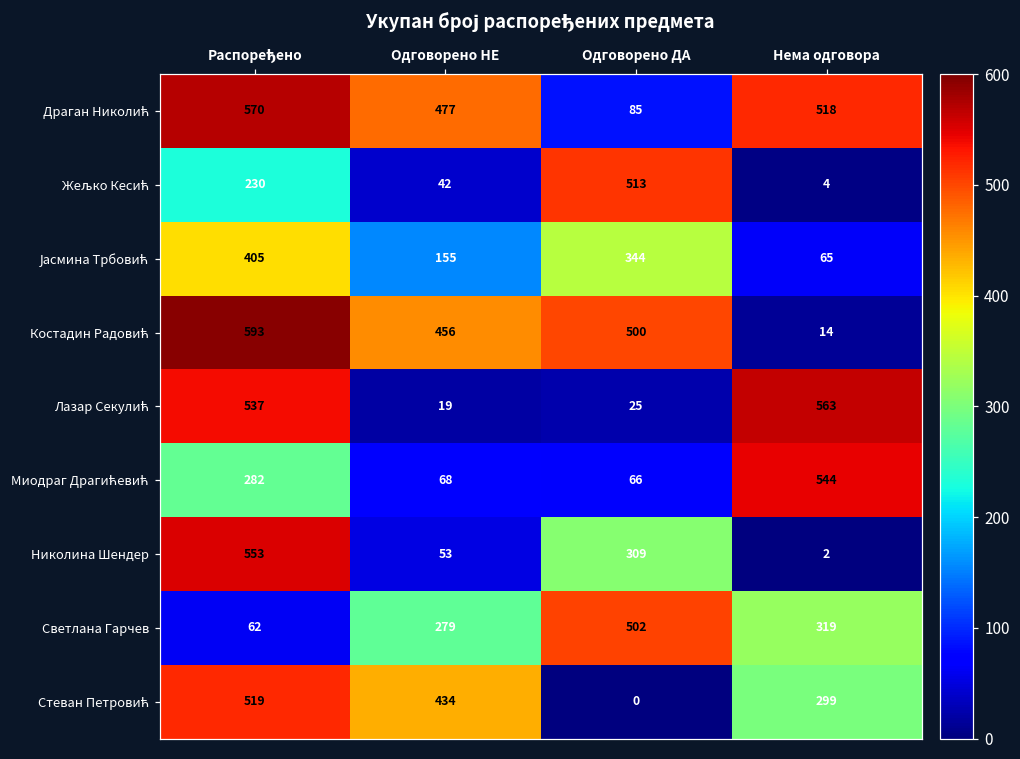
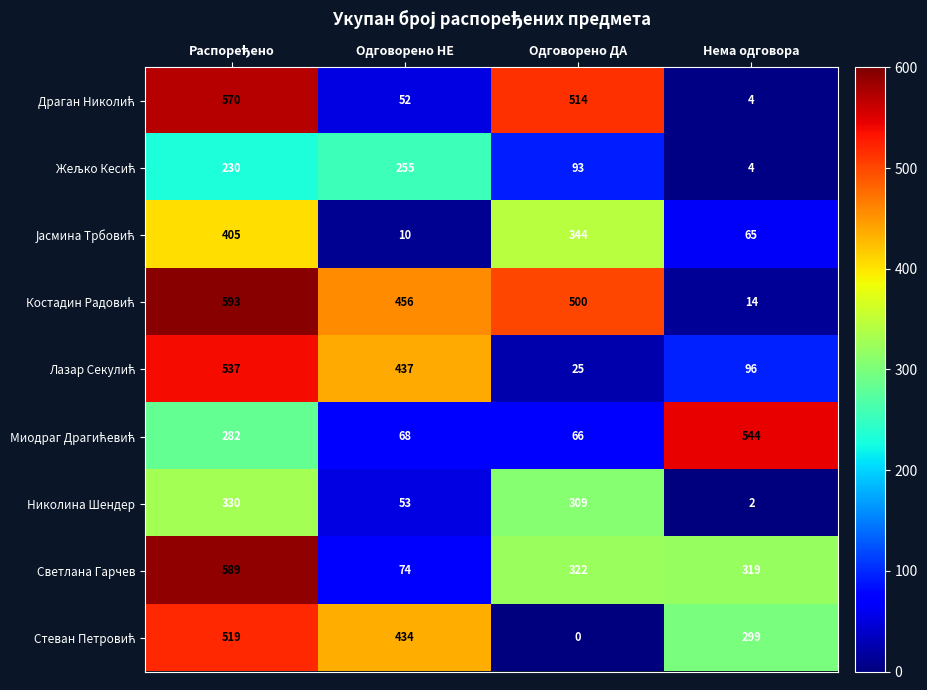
Драган Николић, Одговорено НЕ: 477 -> 52
Драган Николић, Одговорено ДА: 85 -> 514
Драган Николић, Нема одговора: 518 -> 4
Жељко Кесић, Одговорено НЕ: 42 -> 255
Жељко Кесић, Одговорено ДА: 513 -> 93
Јасмина Трбовић, Одговорено НЕ: 155 -> 10
Лазар Секулић, Одговорено НЕ: 19 -> 437
Лазар Секулић, Нема одговора: 563 -> 96
Николина Шендер, Распоређено: 553 -> 330
Светлана Гарчев, Распоређено: 62 -> 589
Светлана Гарчев, Одговорено НЕ: 279 -> 74
Светлана Гарчев, Одговорено ДА: 502 -> 322
